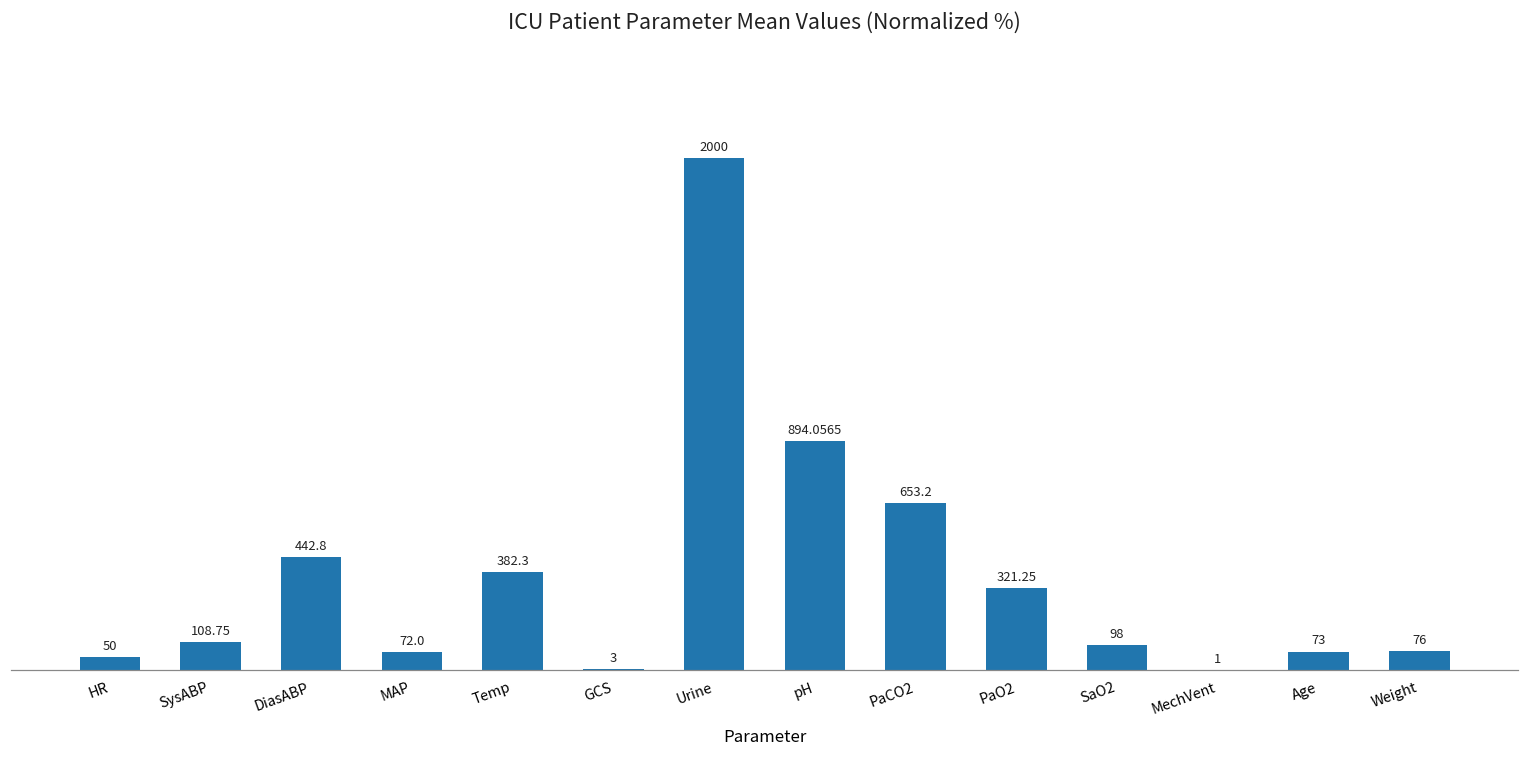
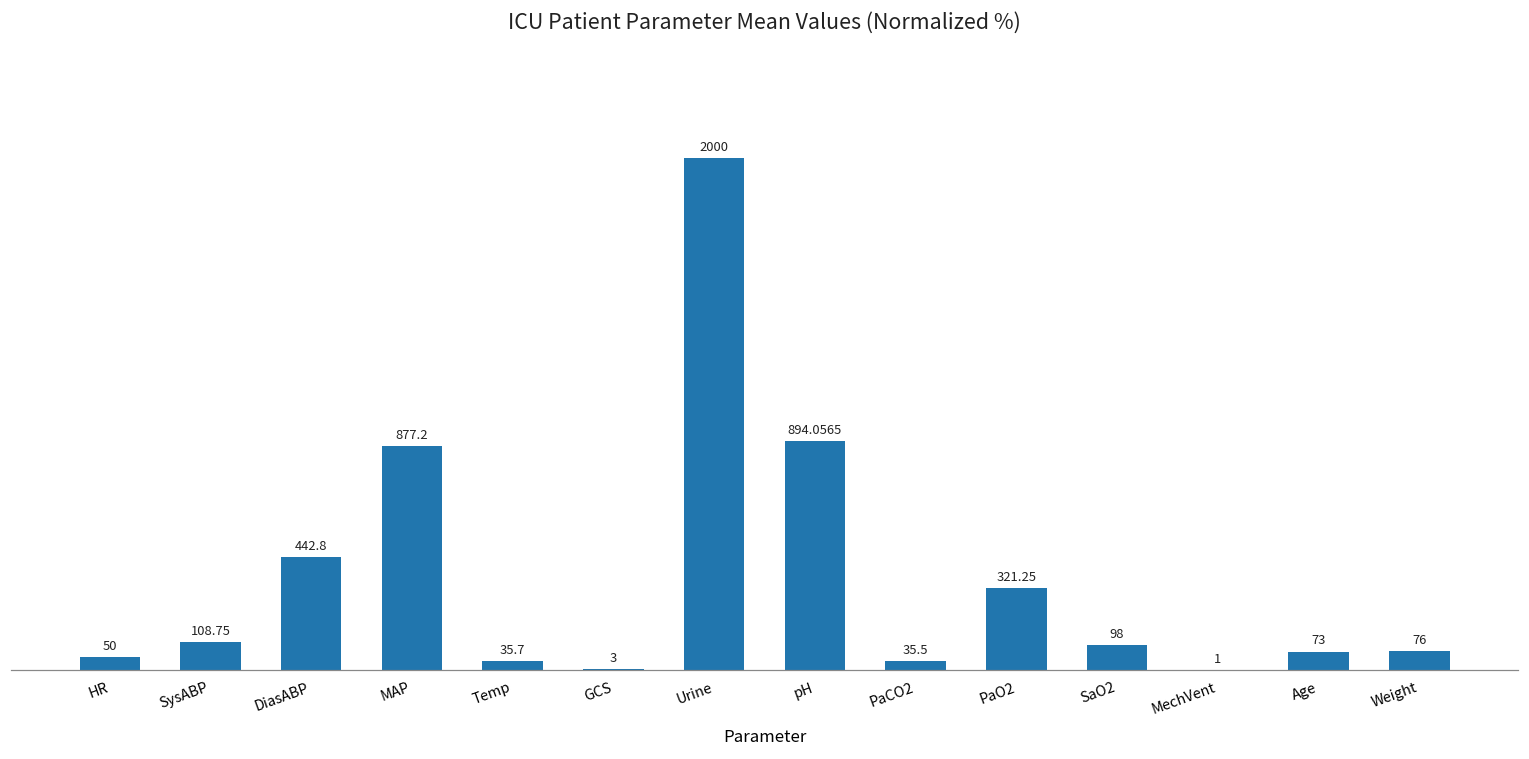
MAP: 72.0 -> 877.2
Temp: 382.3 -> 35.7
PaCO2: 653.2 -> 35.5
